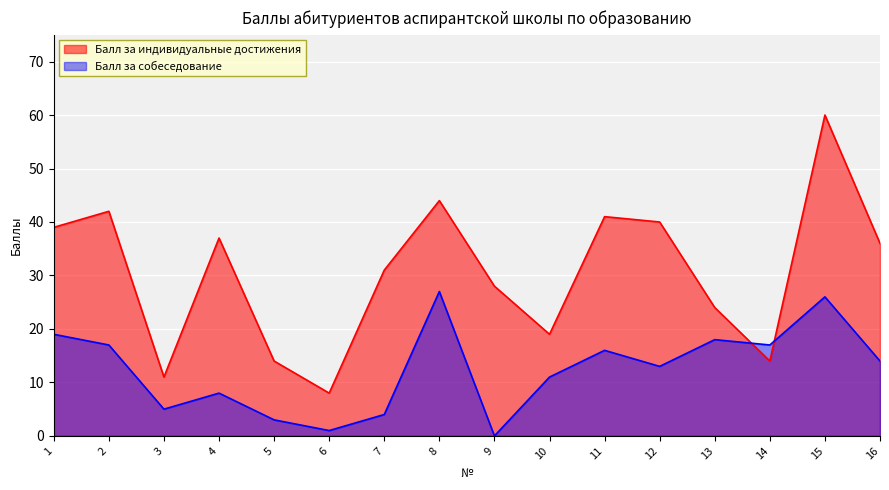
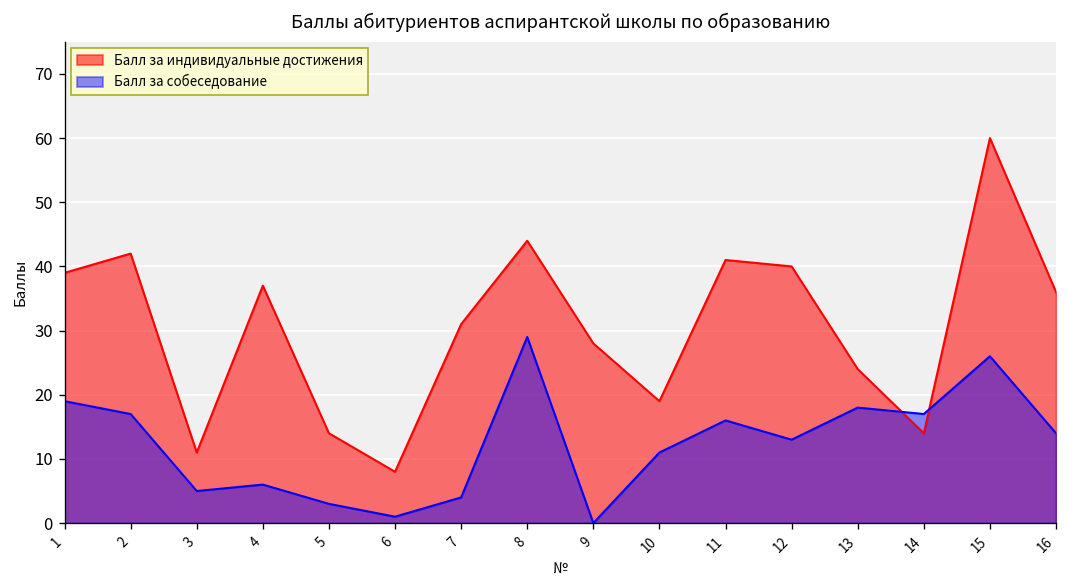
Балл за собеседование, 4: 8 -> 6
Балл за собеседование, 8: 27 -> 29
